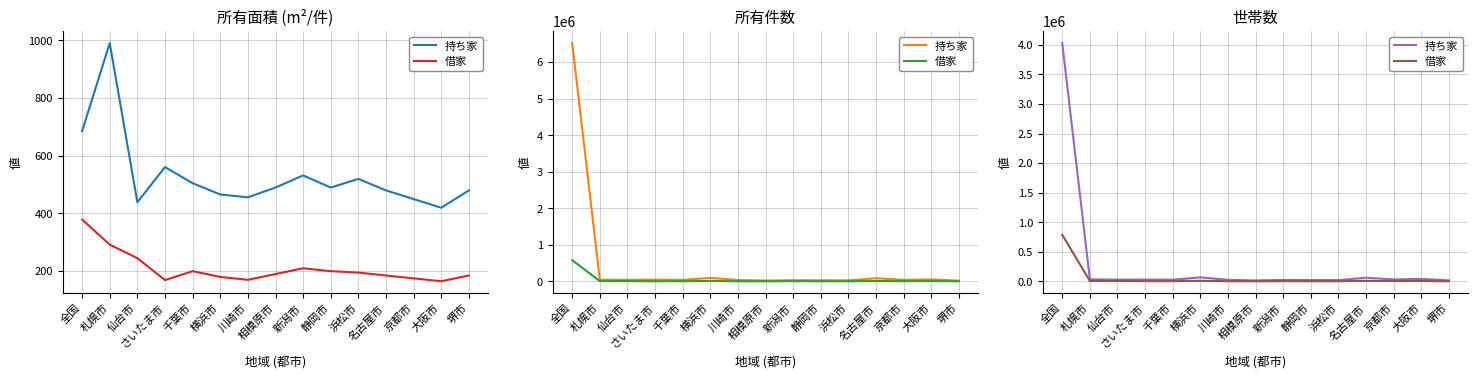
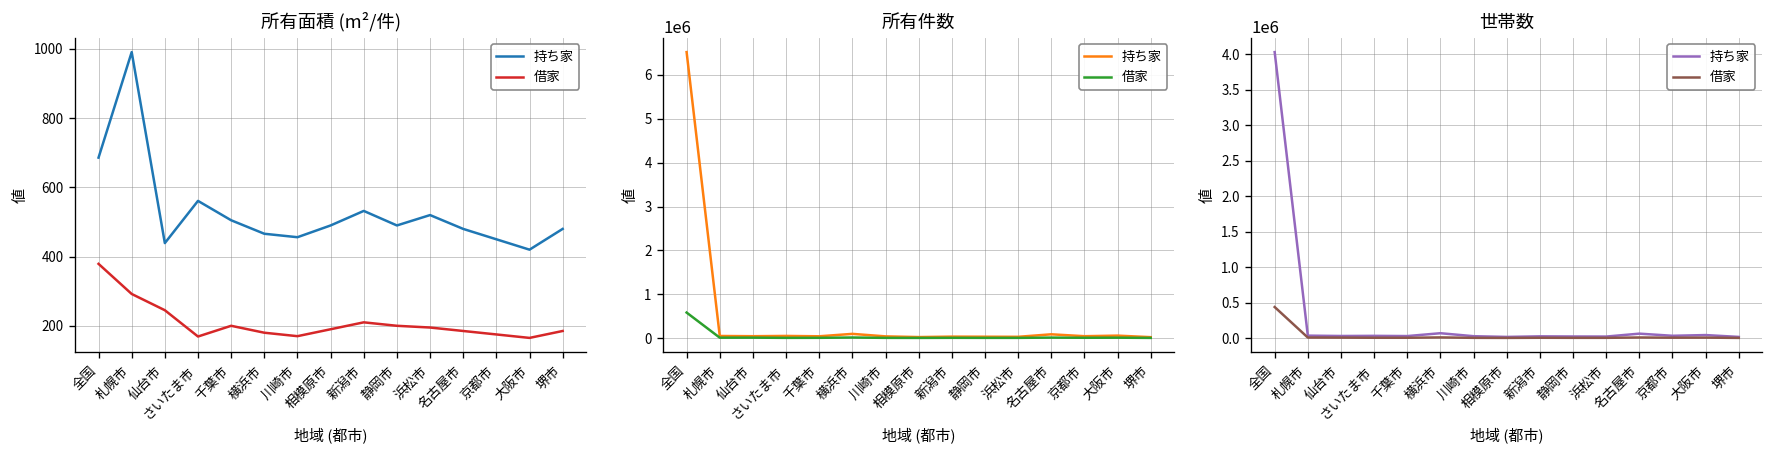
世帯数, 借家, 全国: 800000 -> 400000
